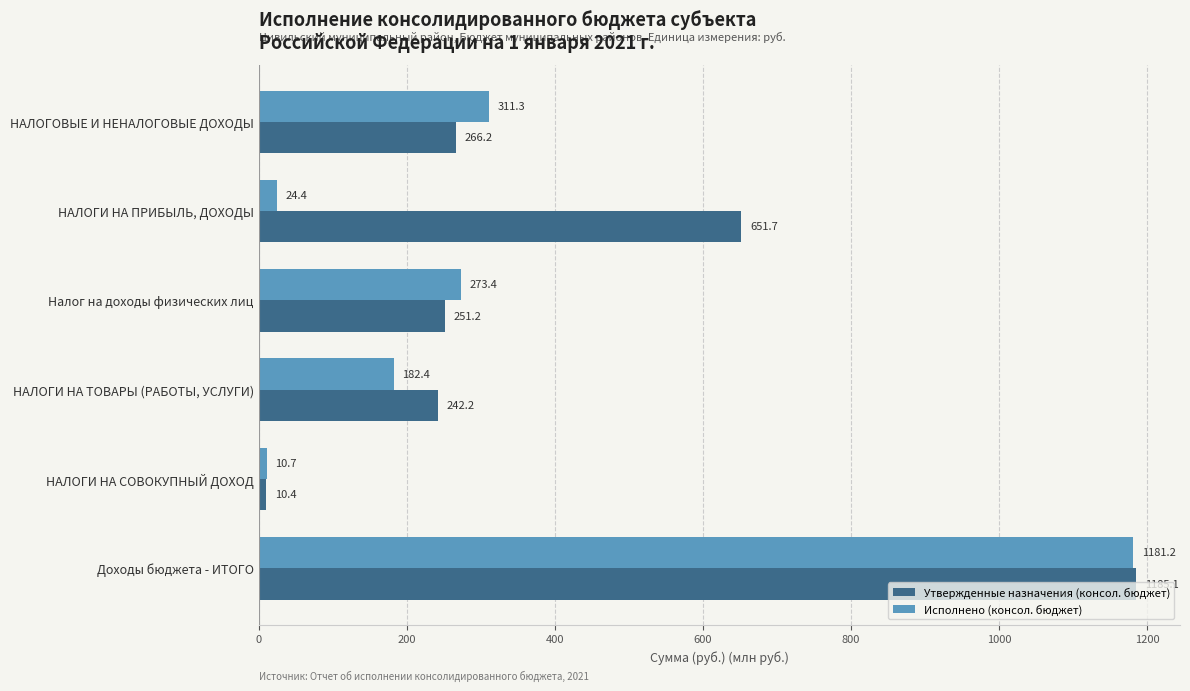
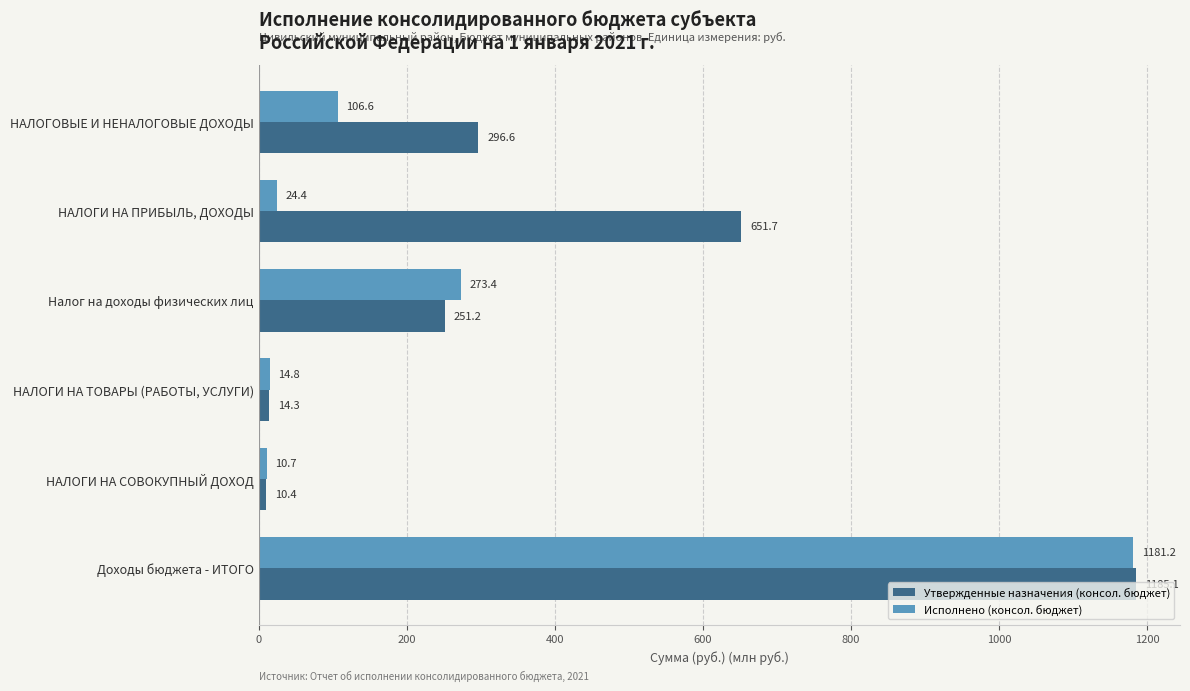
Исполнено (консол. бюджет), НАЛОГОВЫЕ И НЕНАЛОГОВЫЕ ДОХОДЫ: 311.3 -> 106.6
Утвержденные назначения (консол. бюджет), НАЛОГОВЫЕ И НЕНАЛОГОВЫЕ ДОХОДЫ: 266.2 -> 296.6
Исполнено (консол. бюджет), НАЛОГИ НА ТОВАРЫ (РАБОТЫ, УСЛУГИ): 182.4 -> 14.8
Утвержденные назначения (консол. бюджет), НАЛОГИ НА ТОВАРЫ (РАБОТЫ, УСЛУГИ): 242.2 -> 14.3
